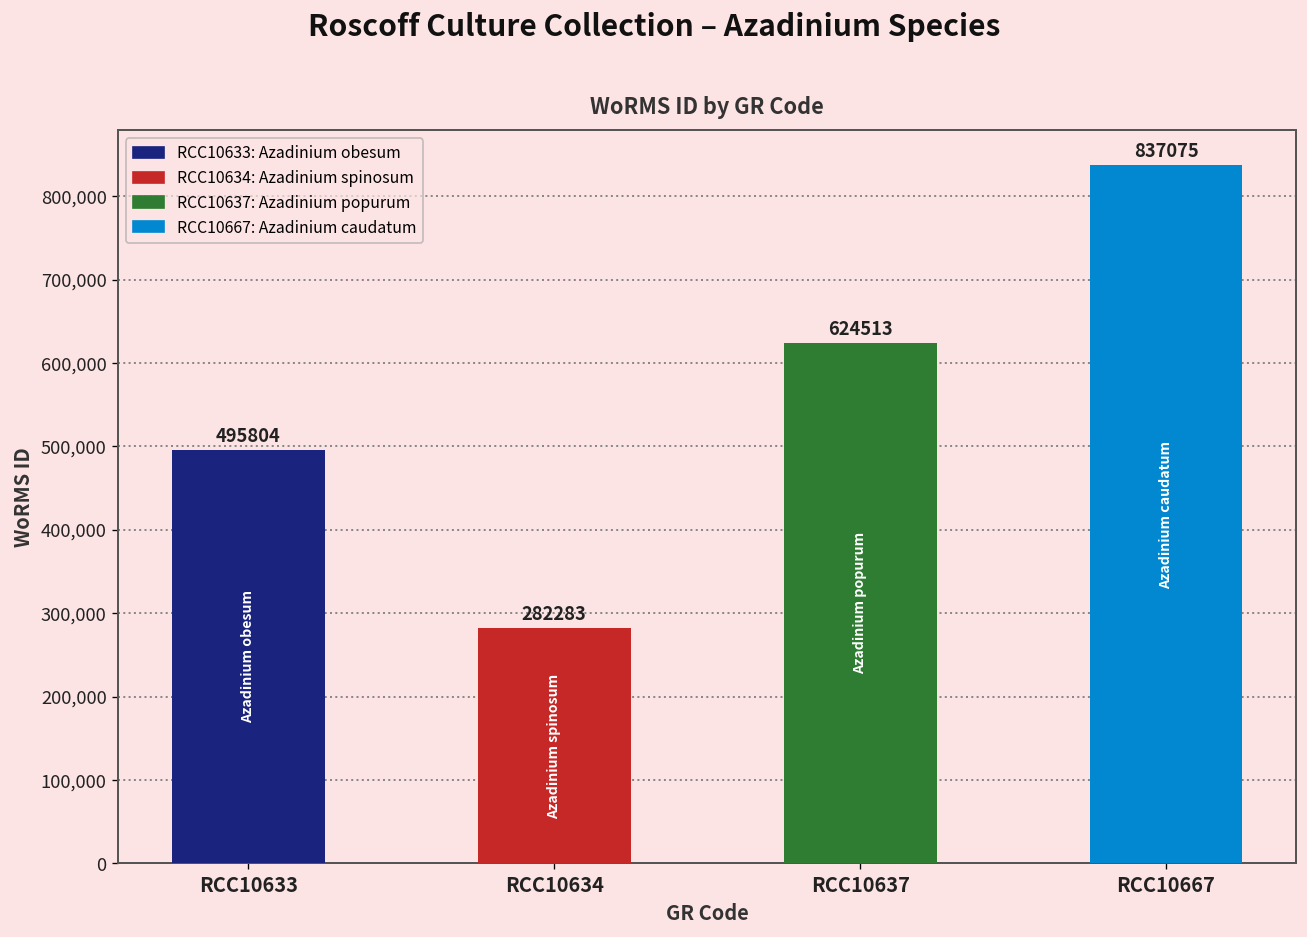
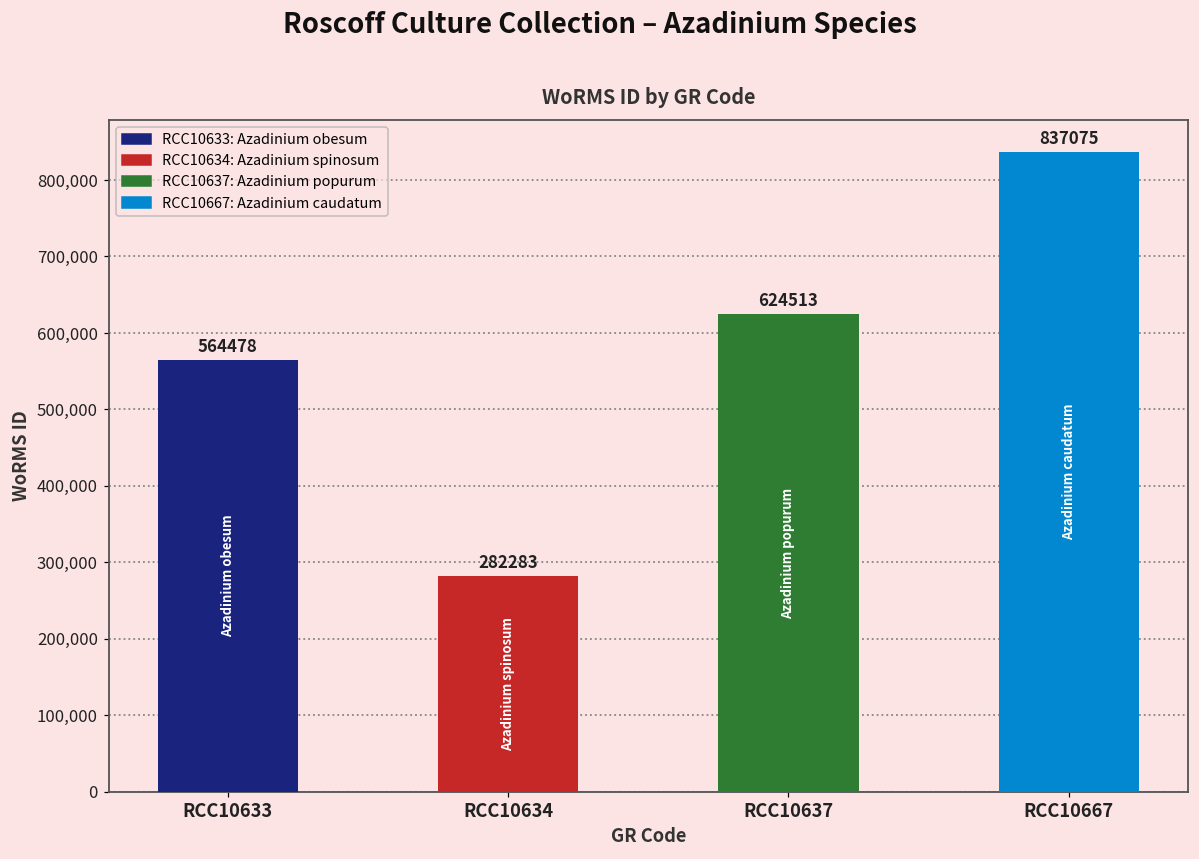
RCC10633: 495804 -> 564478
